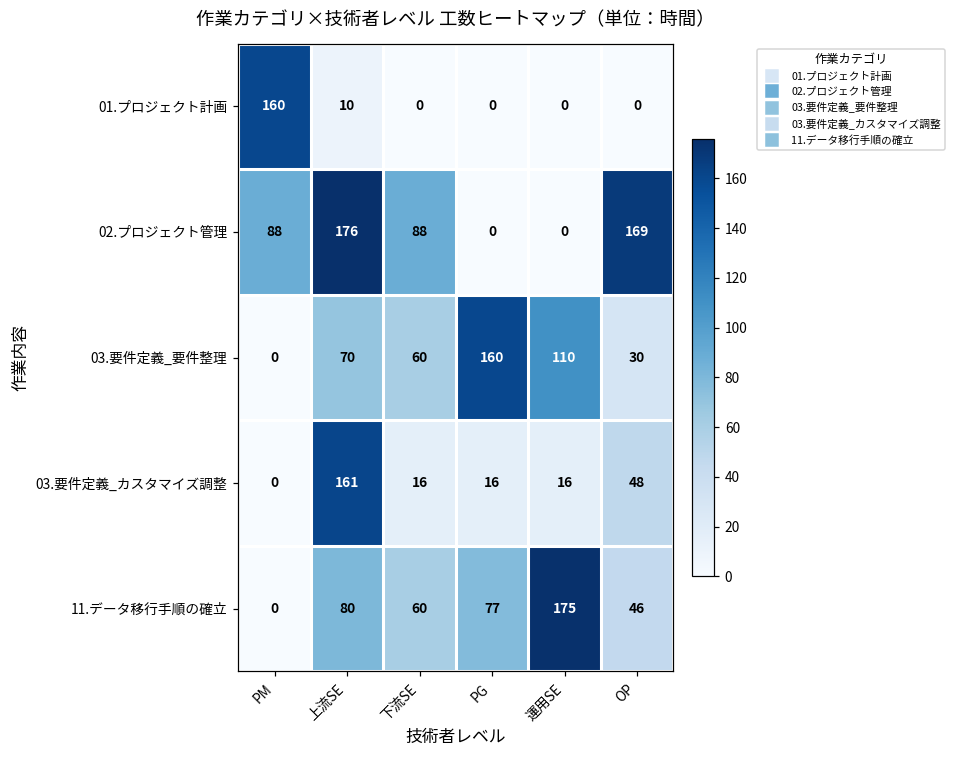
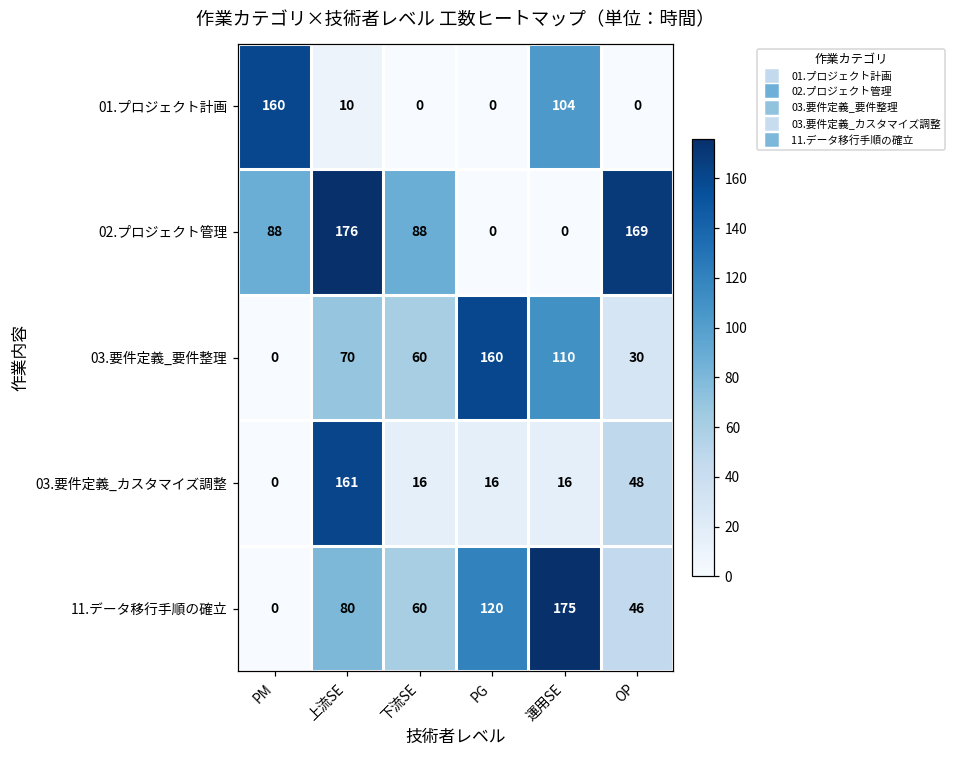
01.プロジェクト計画, 運用SE: 0 -> 104
11.データ移行手順の確立, PG: 77 -> 120
